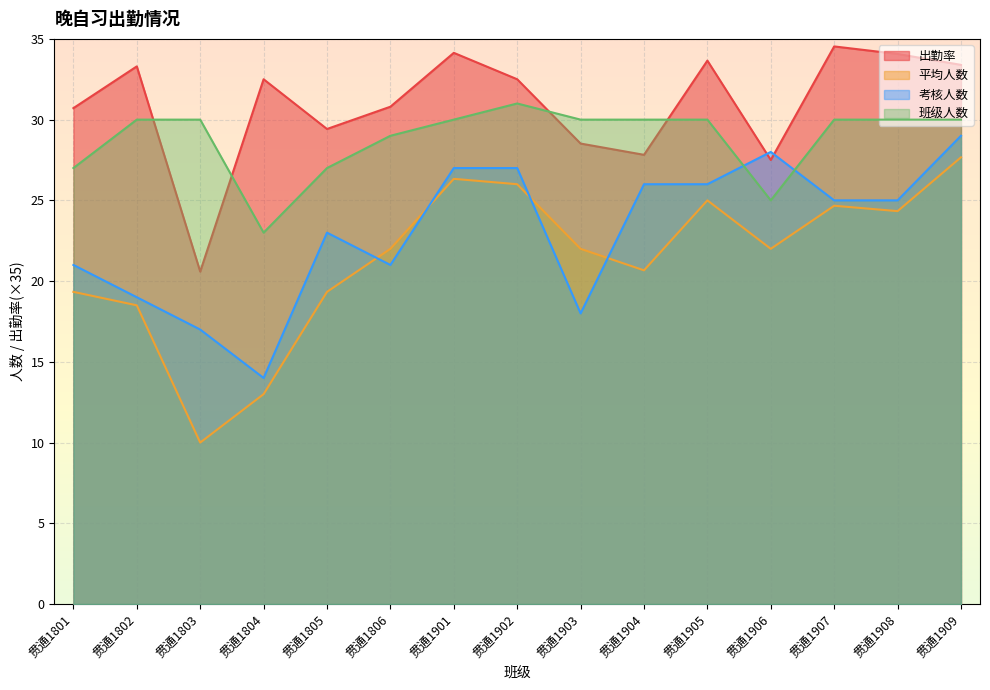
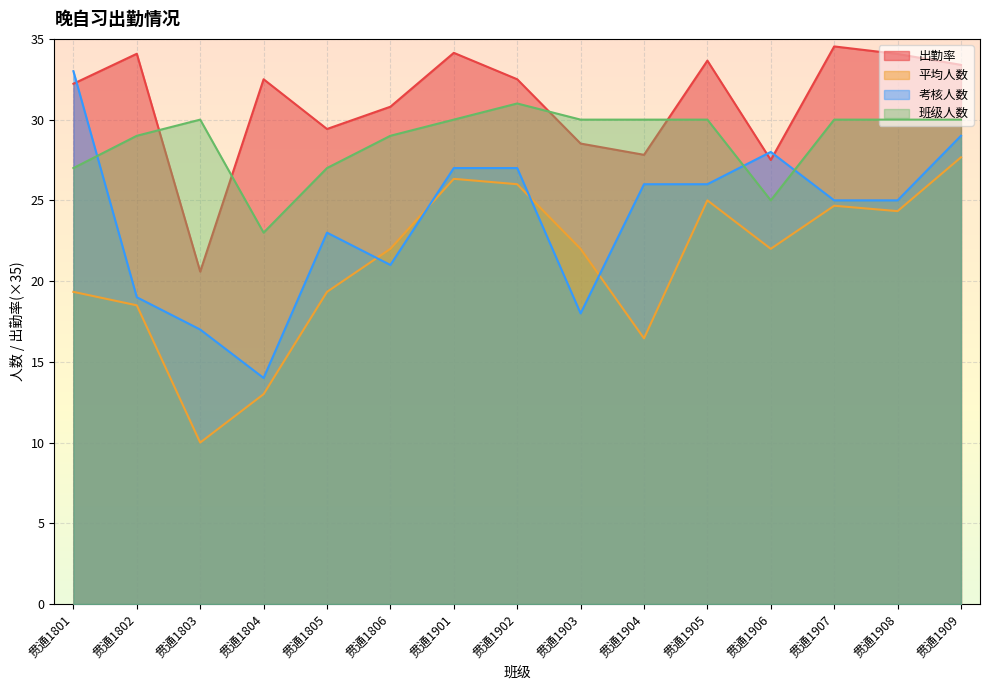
出勤率, 贯通1801: 30.7 -> 32.2
考核人数, 贯通1801: 21 -> 33
出勤率, 贯通1802: 33.3 -> 34.1
班级人数, 贯通1802: 30 -> 29
平均人数, 贯通1904: 20.7 -> 16.5
